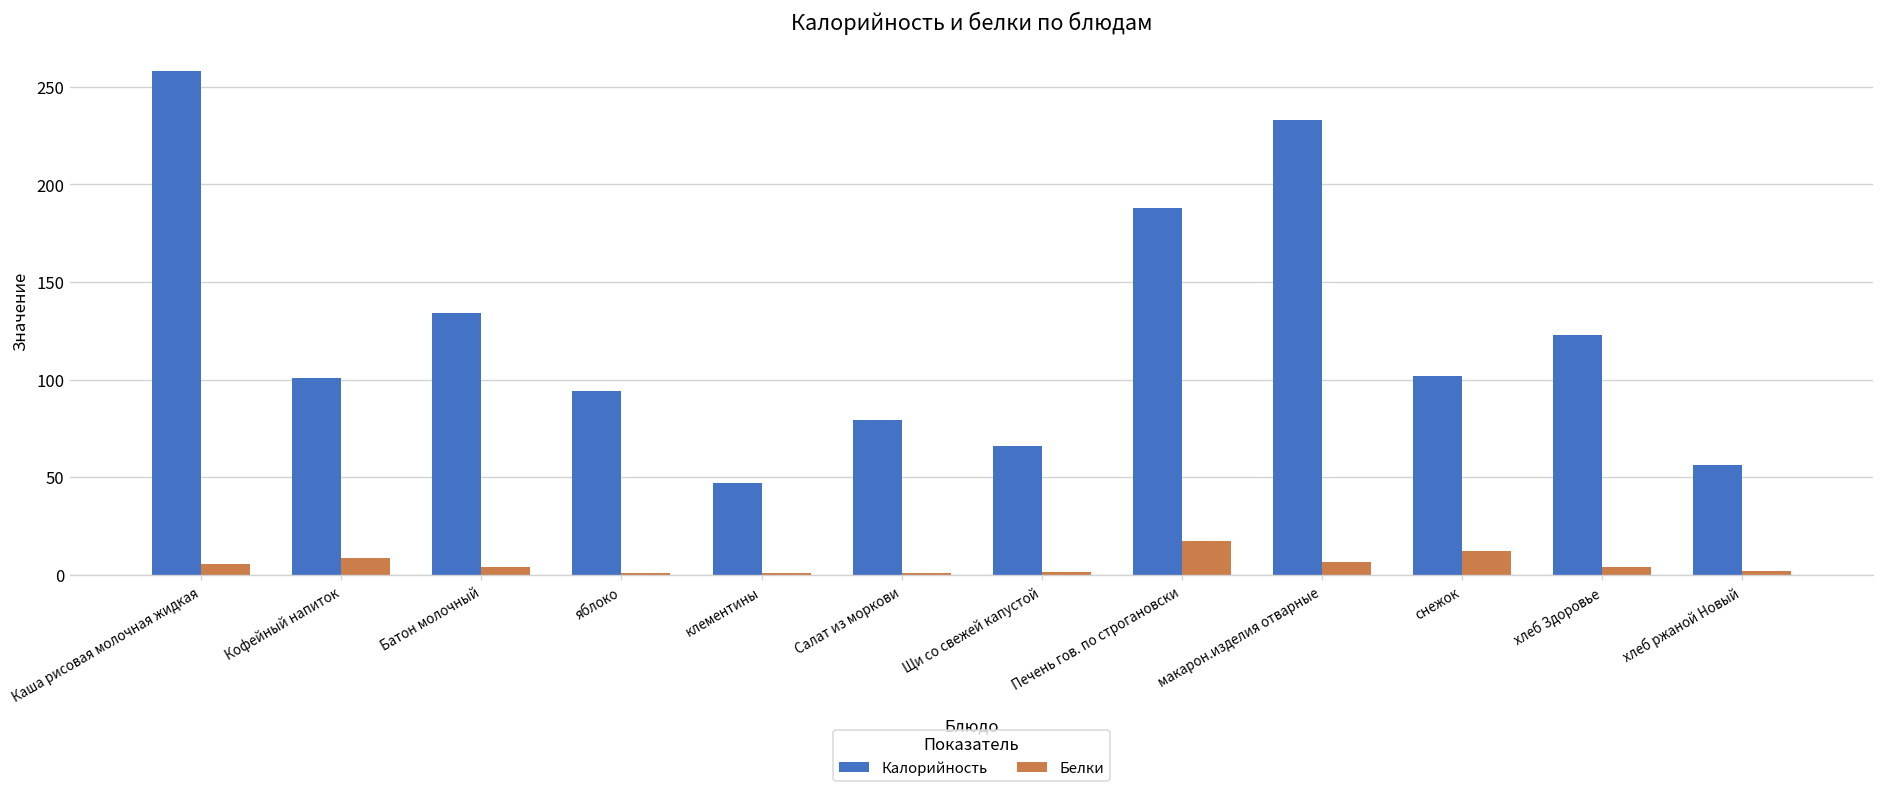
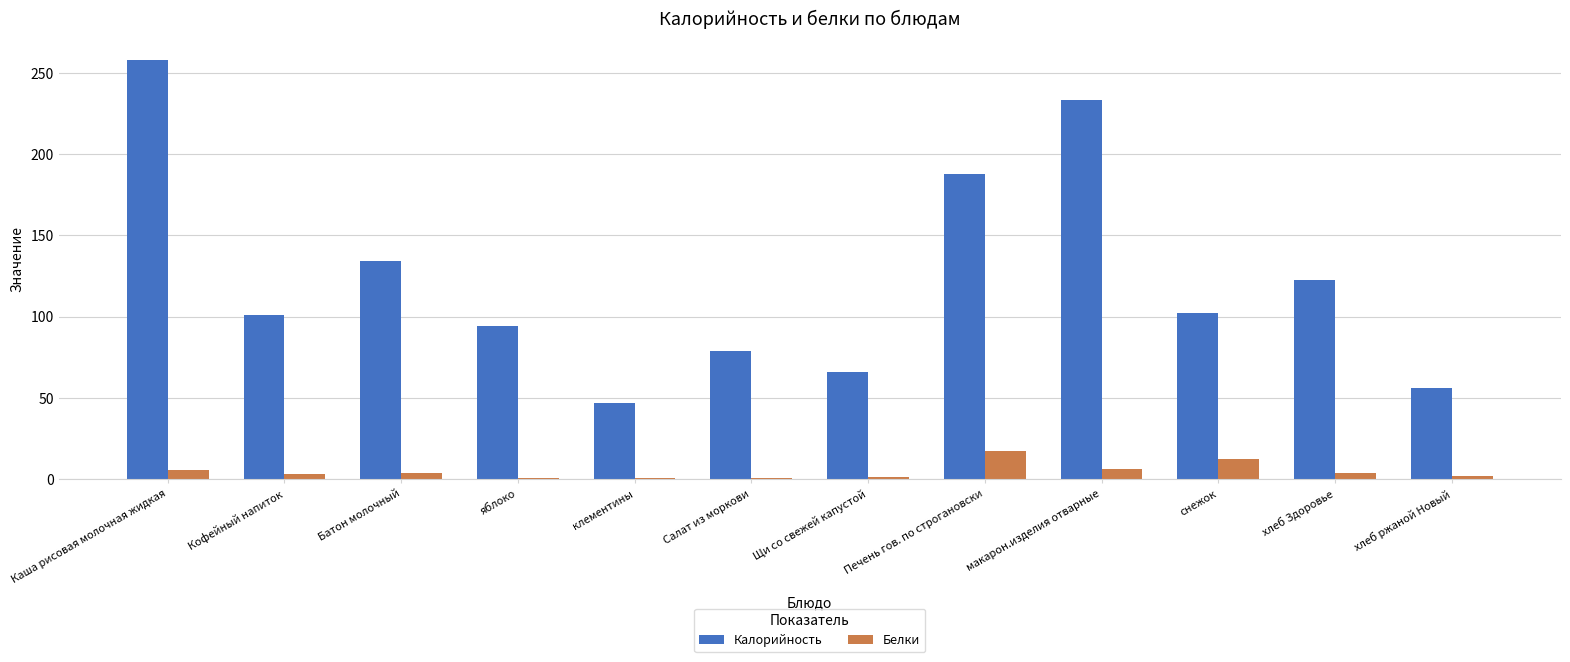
Белки, Кофейный напиток: 8 -> 3
